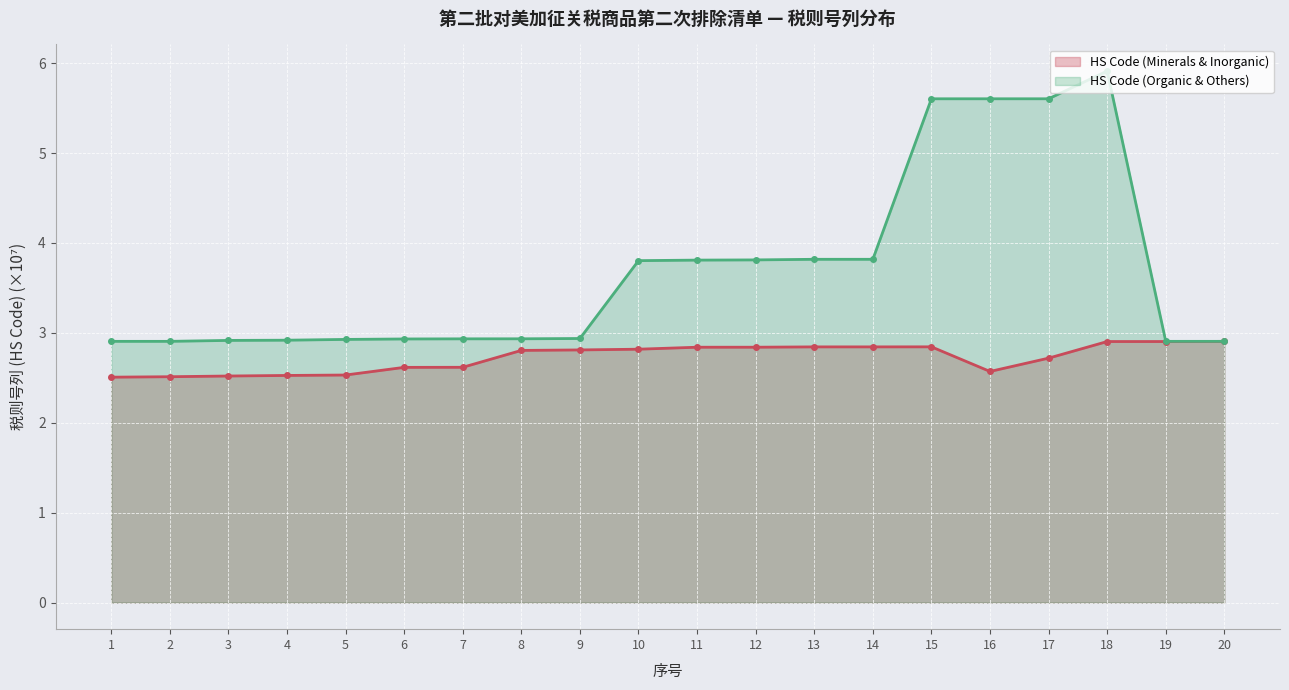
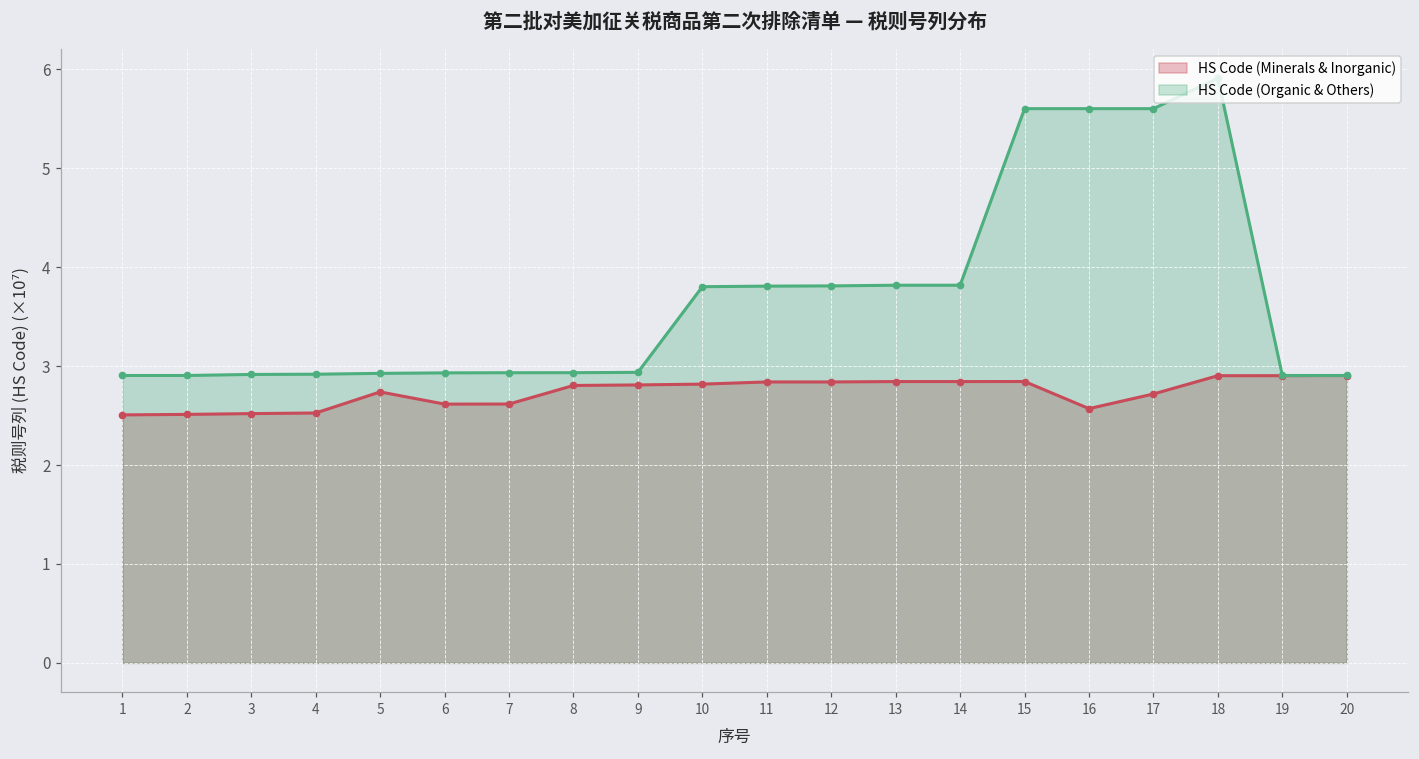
HS Code (Minerals & Inorganic), 5: 2.5 -> 2.7
